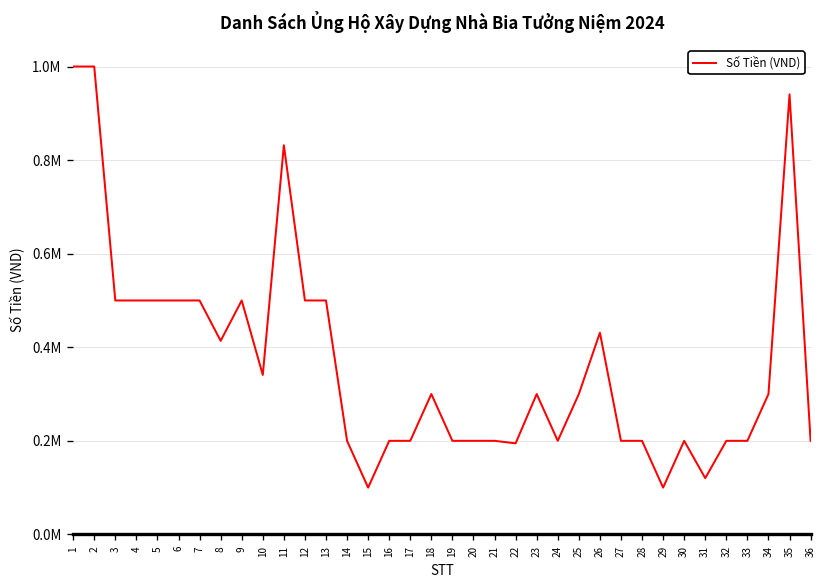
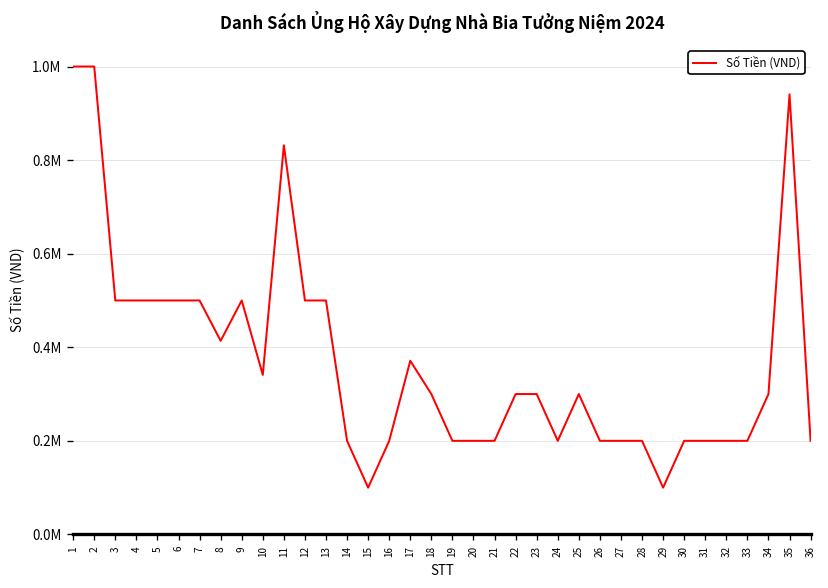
17: 200000 -> 370000
22: 190000 -> 300000
26: 430000 -> 200000
31: 120000 -> 200000
